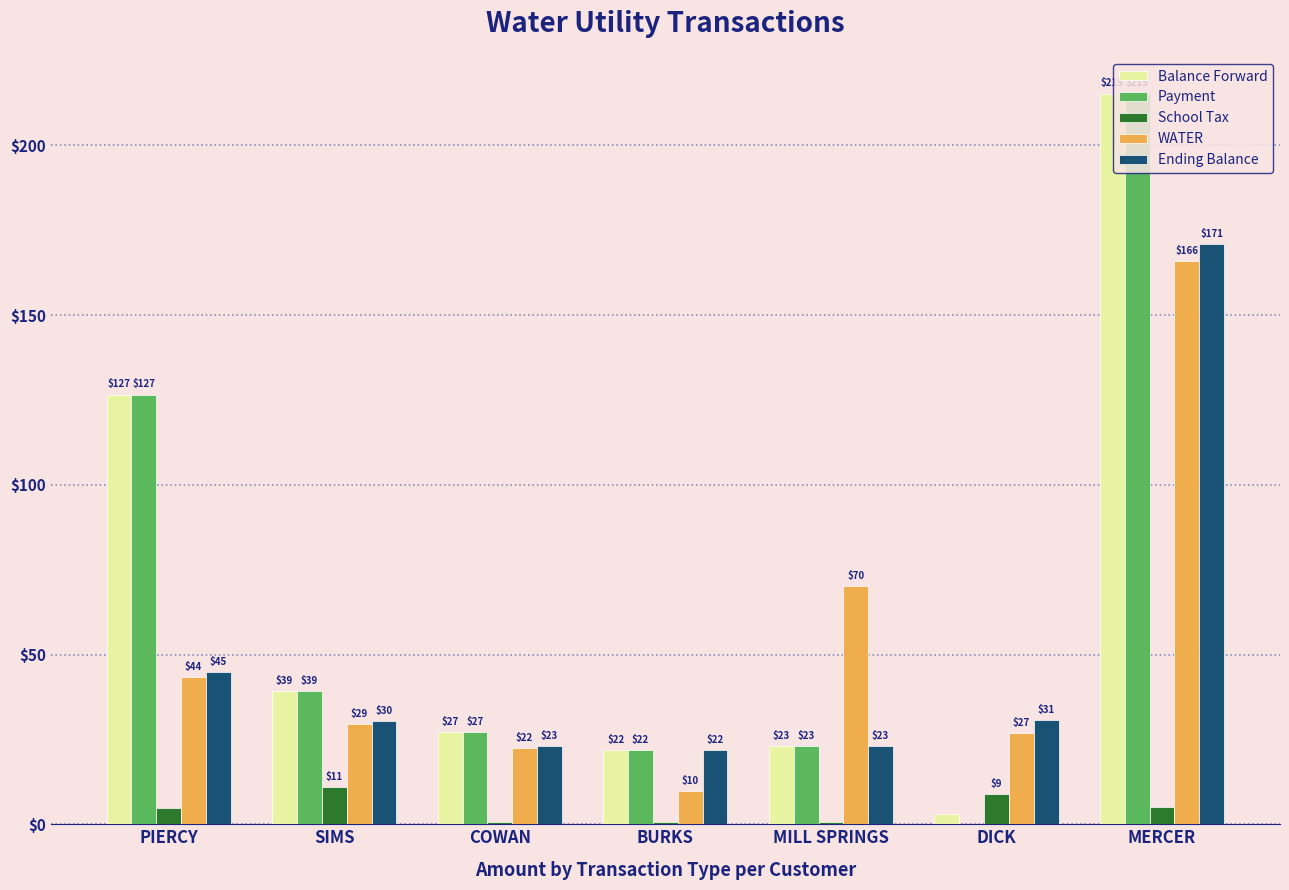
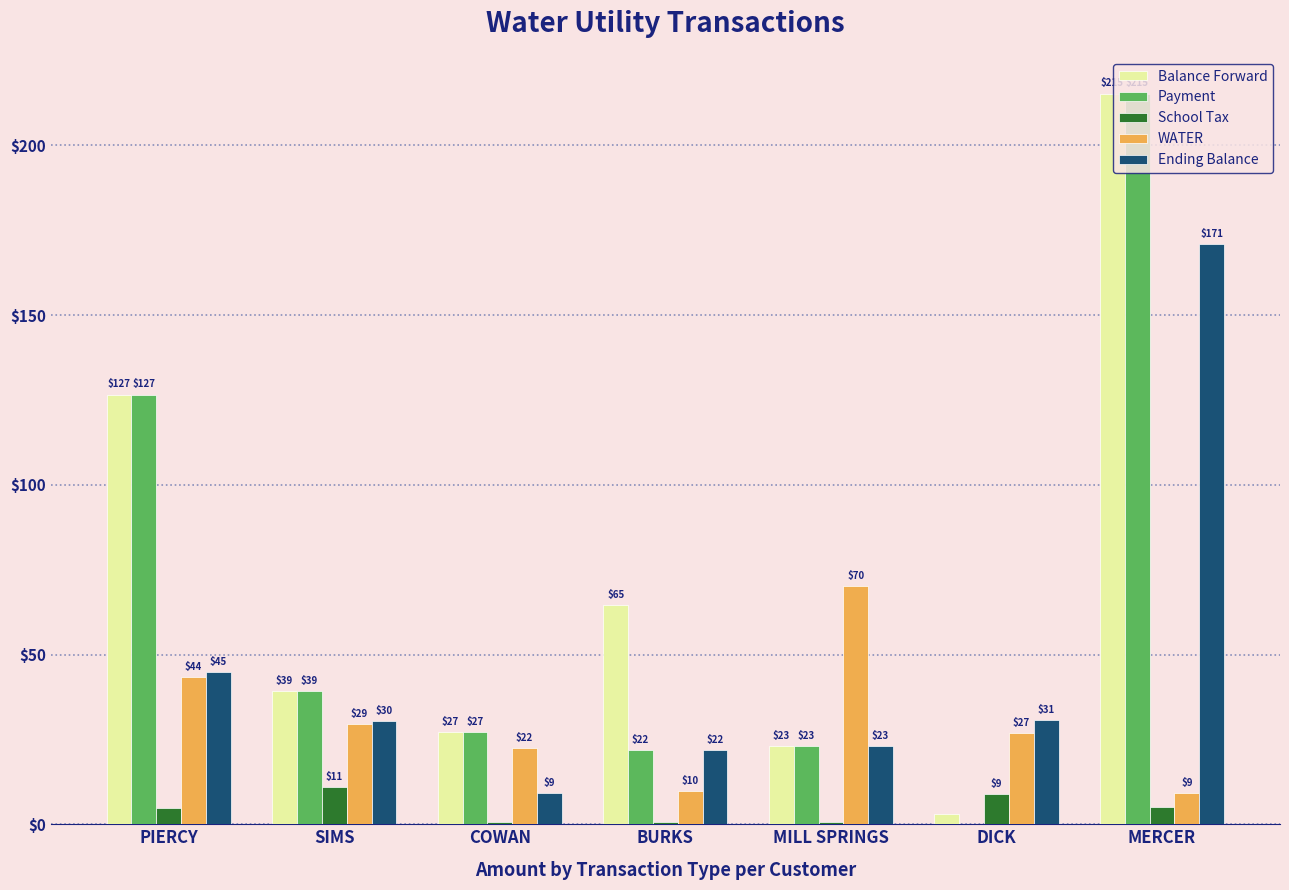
Ending Balance, COWAN: $23 -> $9
Balance Forward, BURKS: $22 -> $65
WATER, MERCER: $166 -> $9
